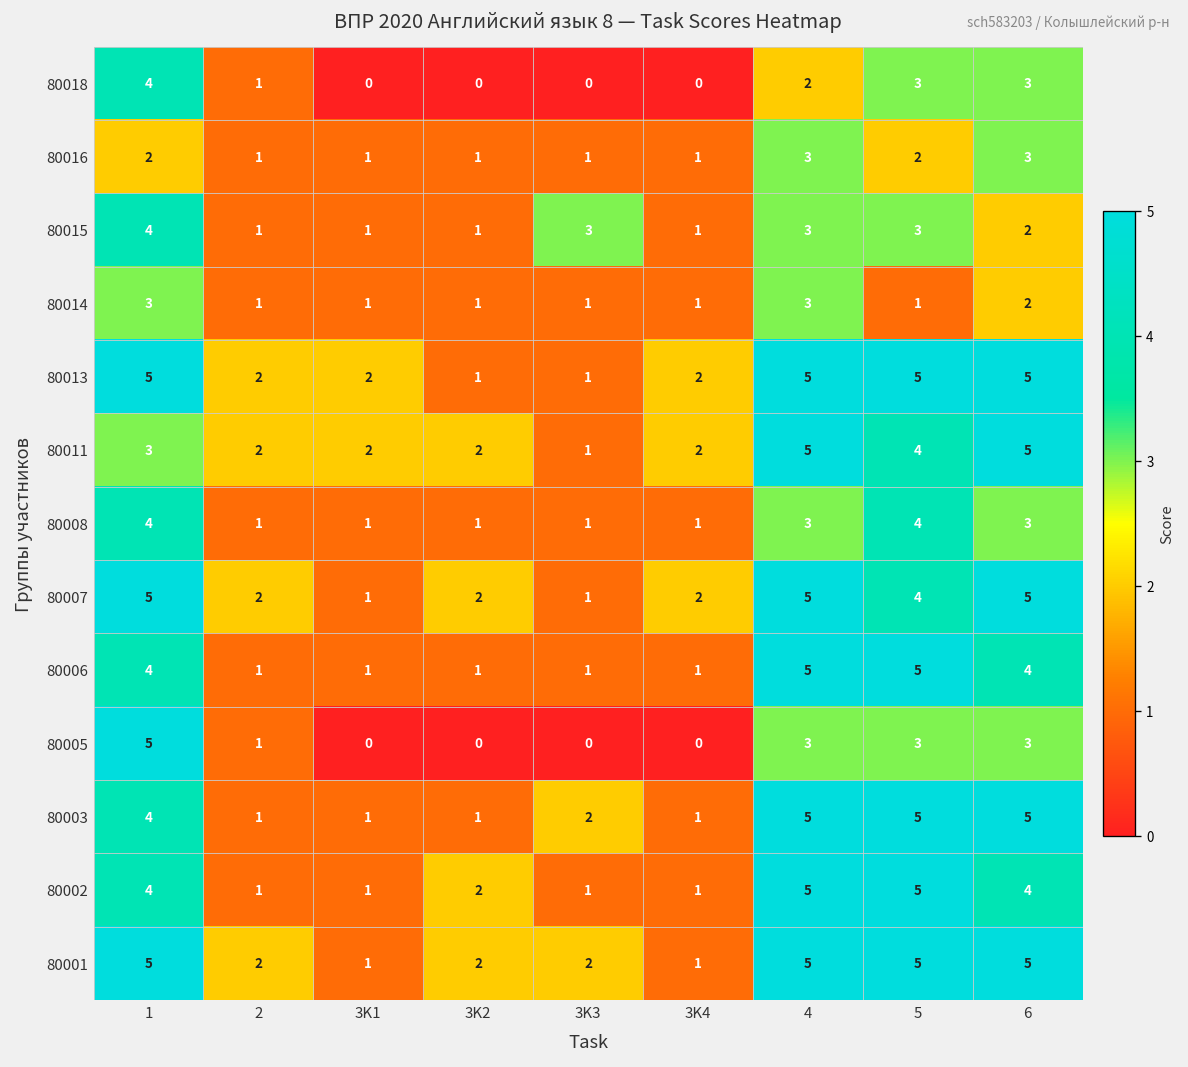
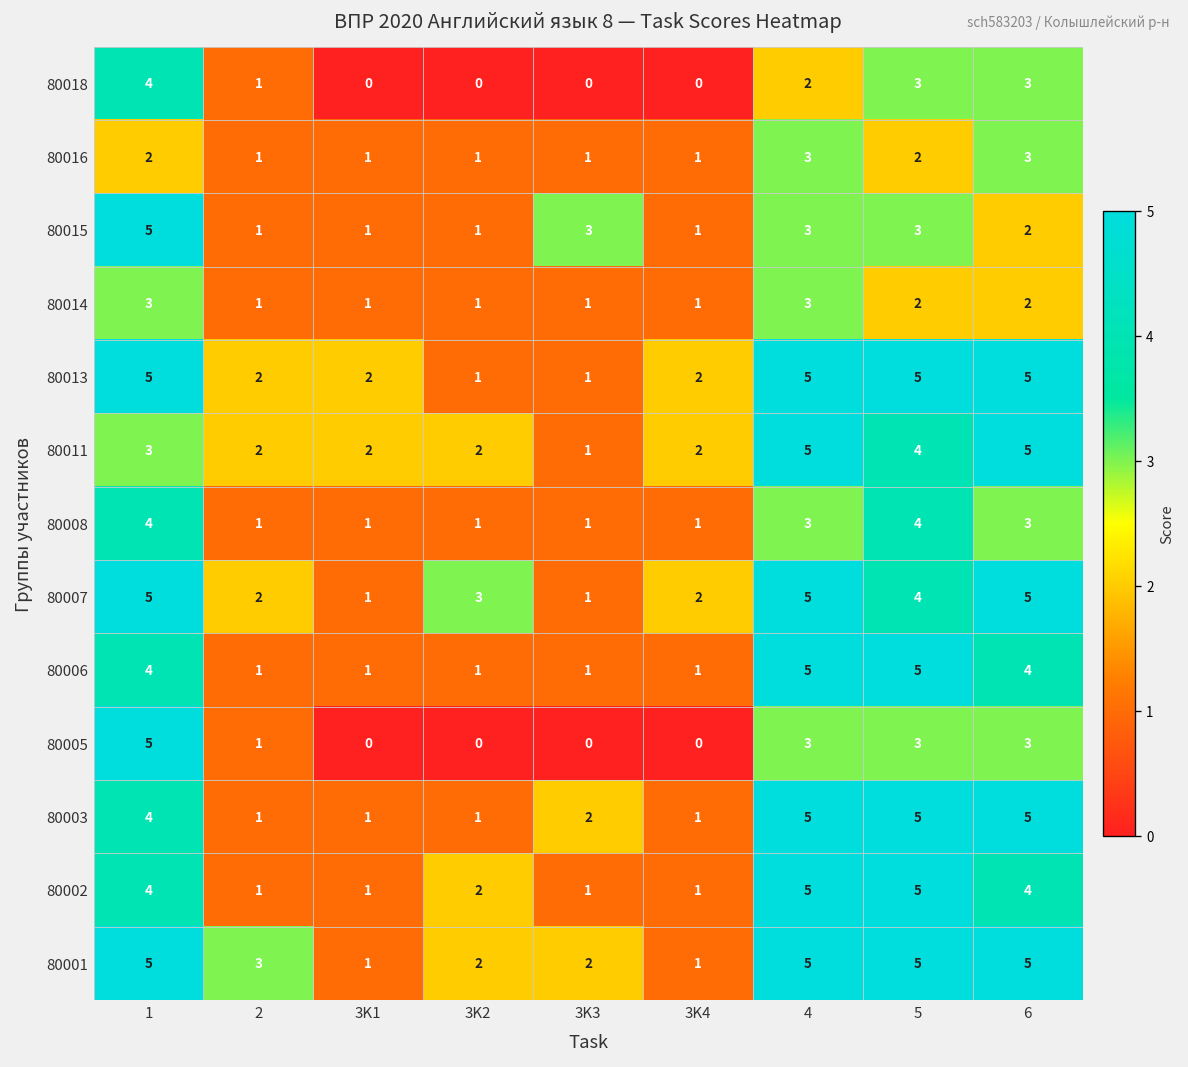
80015, 1: 4 -> 5
80014, 5: 1 -> 2
80007, 3K2: 2 -> 3
80001, 2: 2 -> 3
